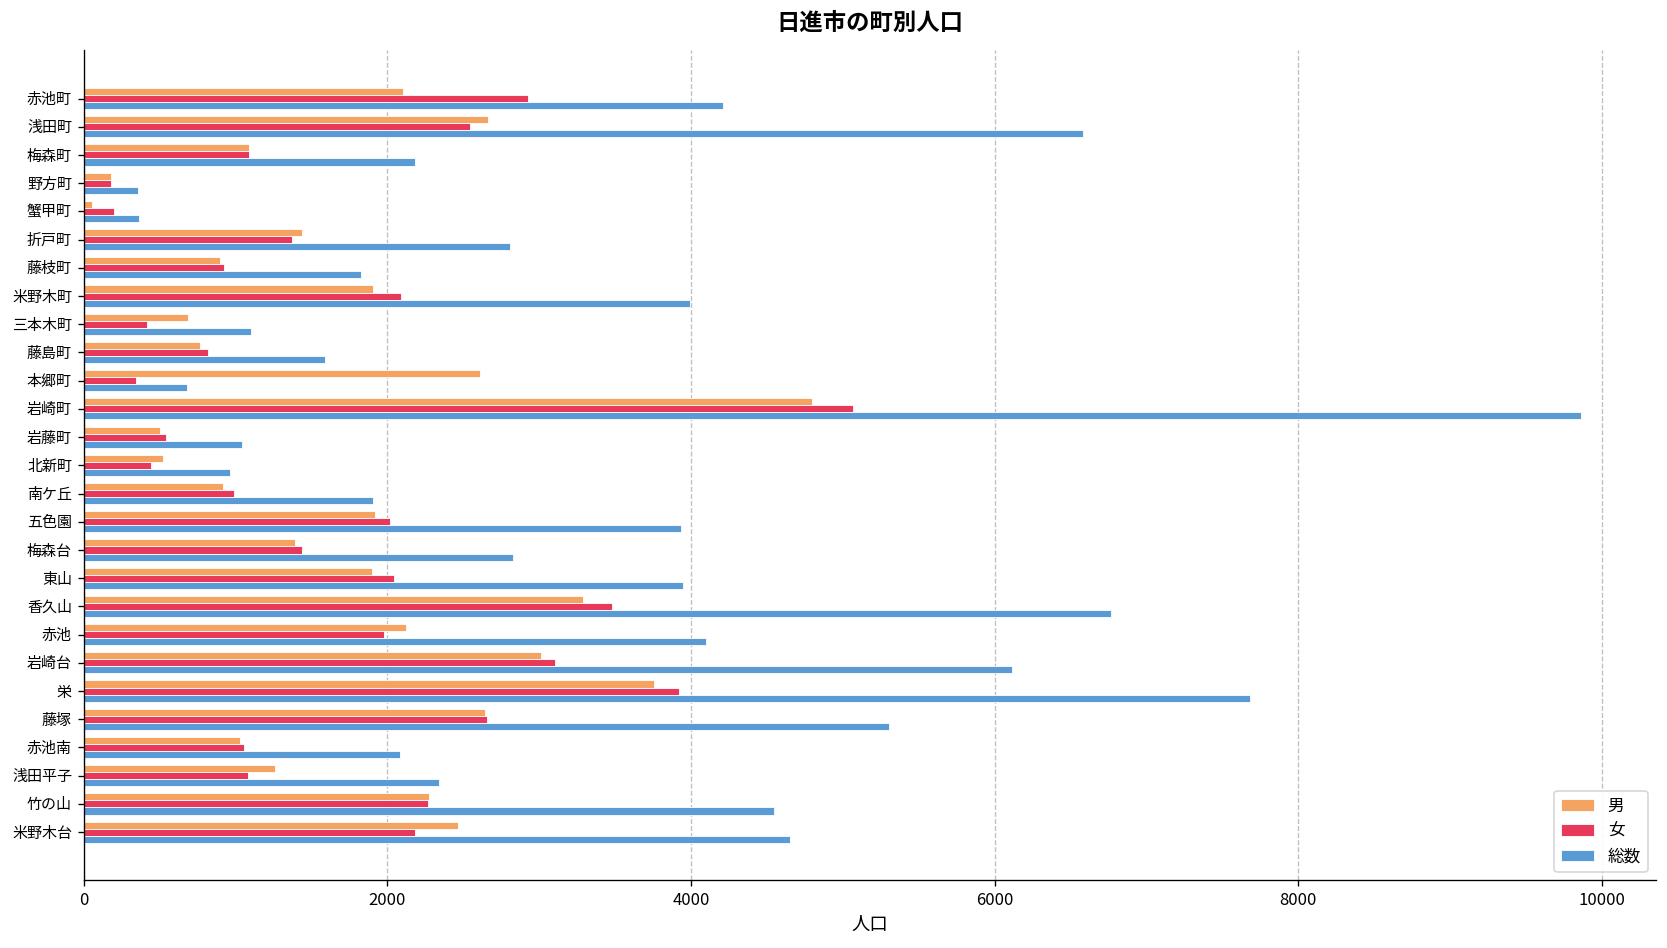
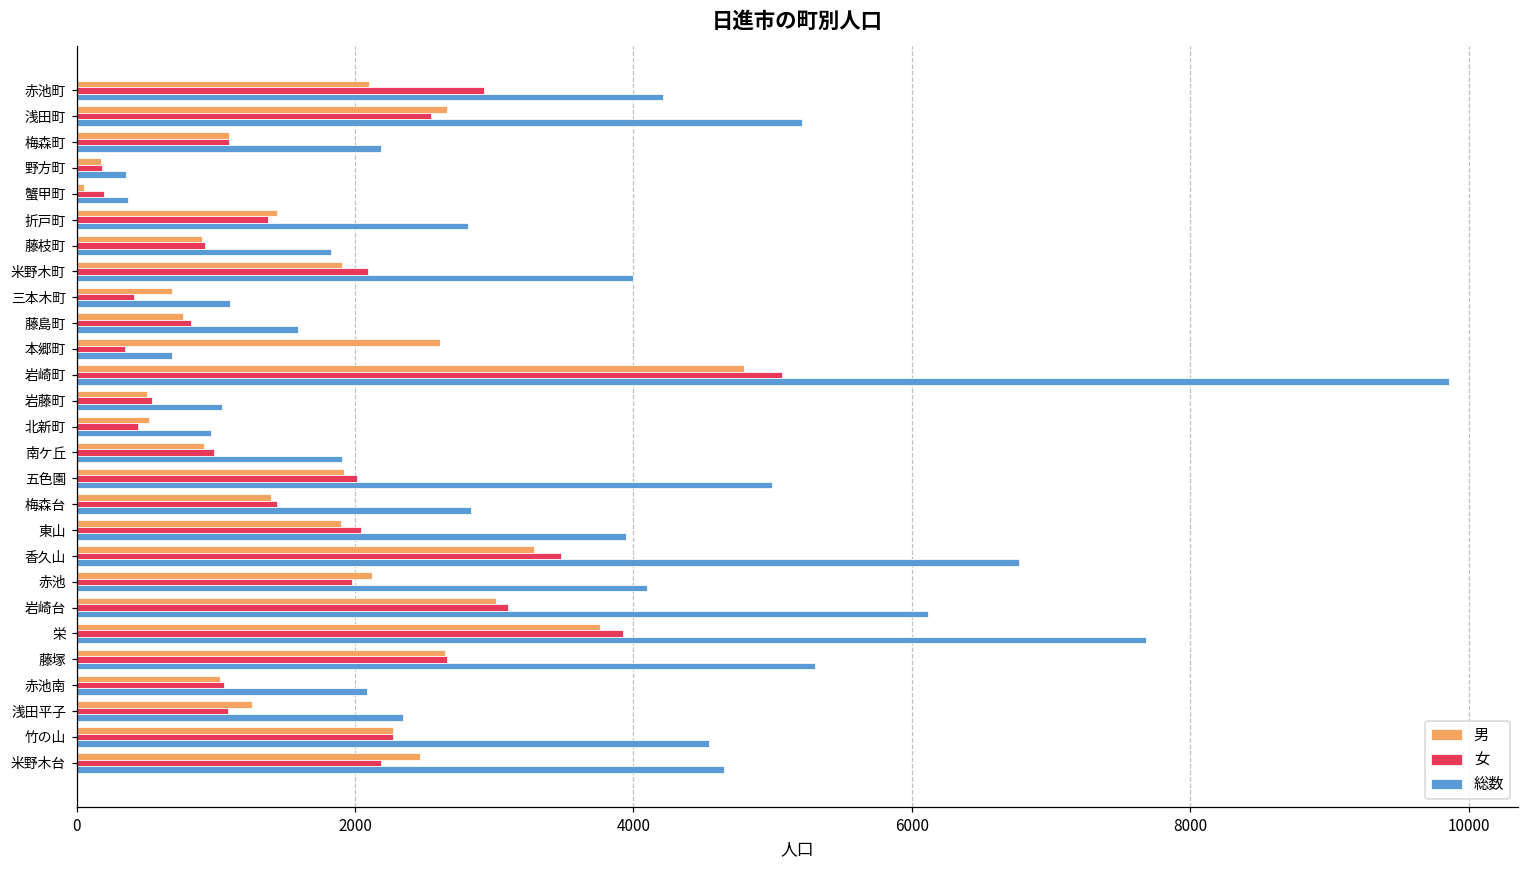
総数, 浅田町: 6580 -> 5210
総数, 五色園: 3940 -> 4990
